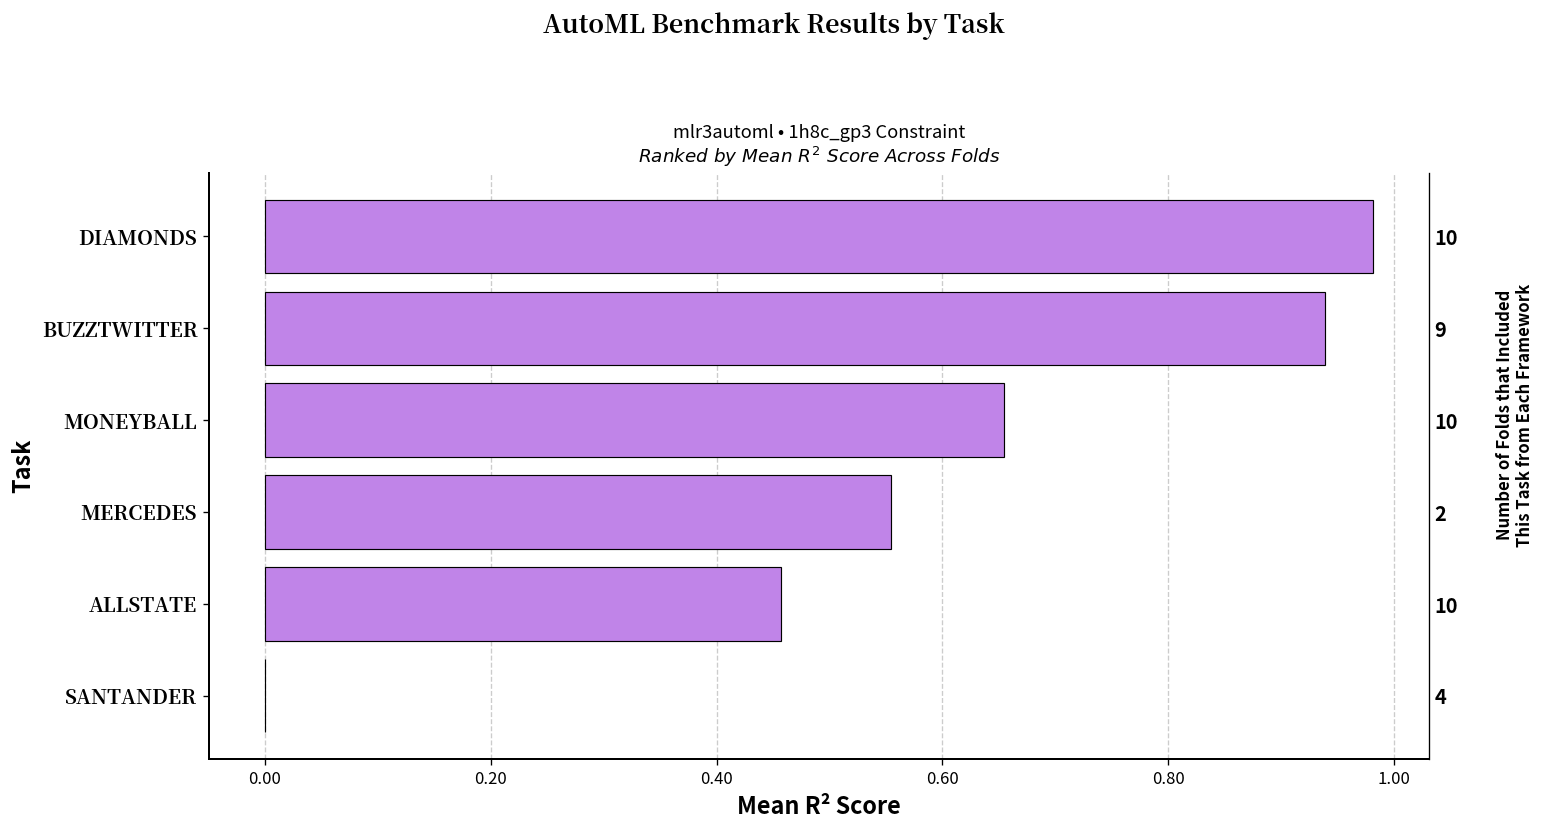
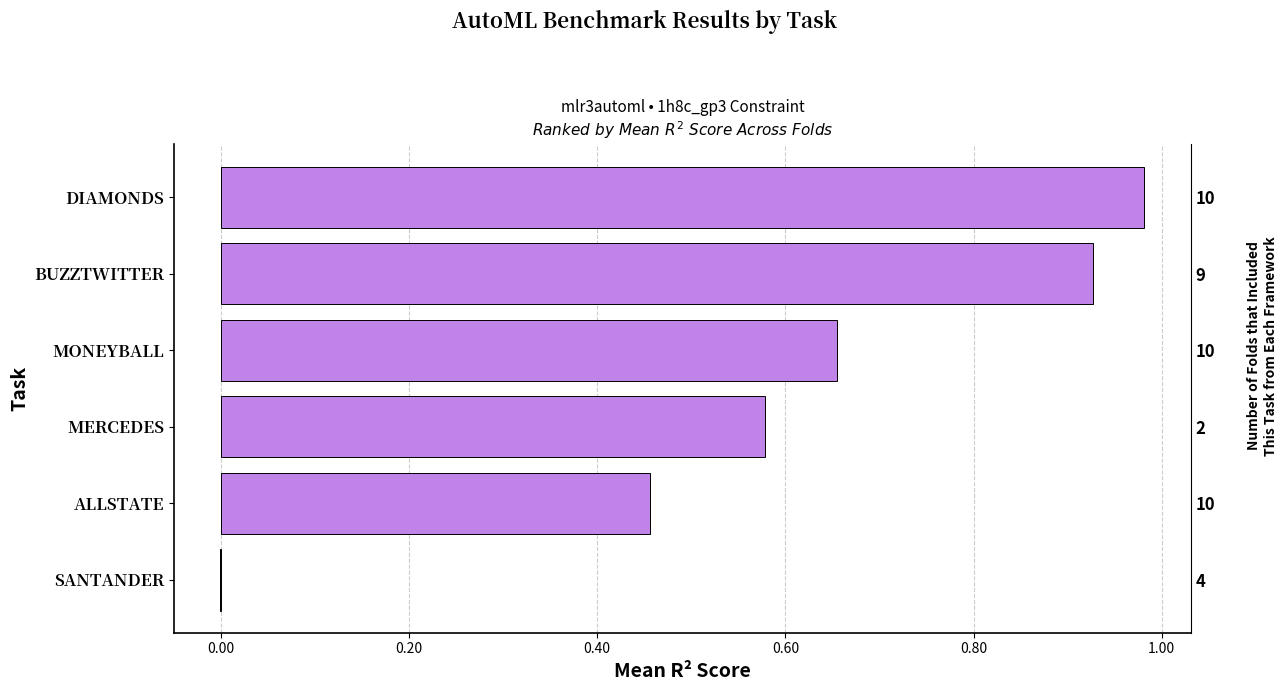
BUZZTWITTER: 0.94 -> 0.93
MERCEDES: 0.55 -> 0.58
